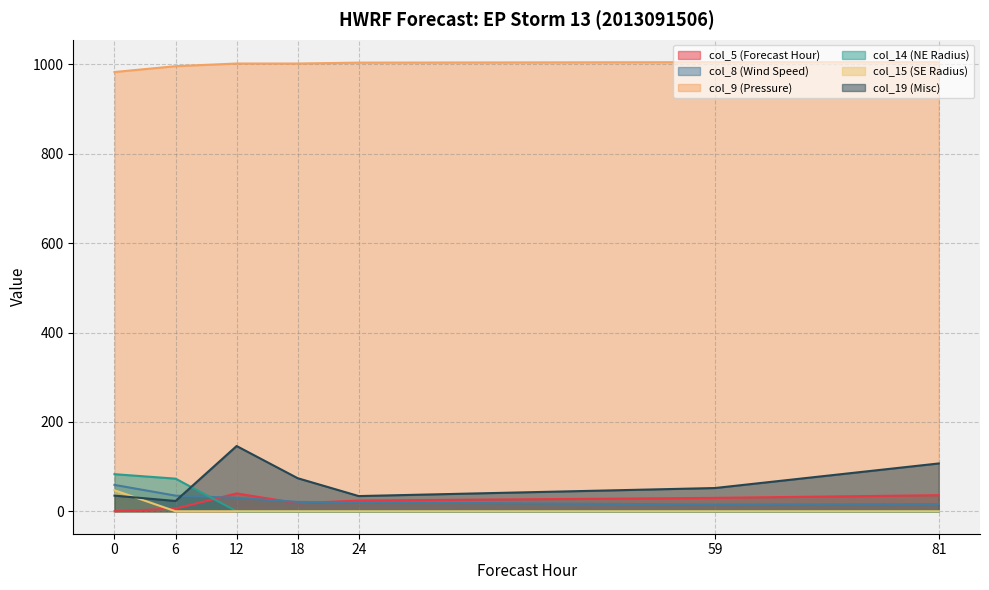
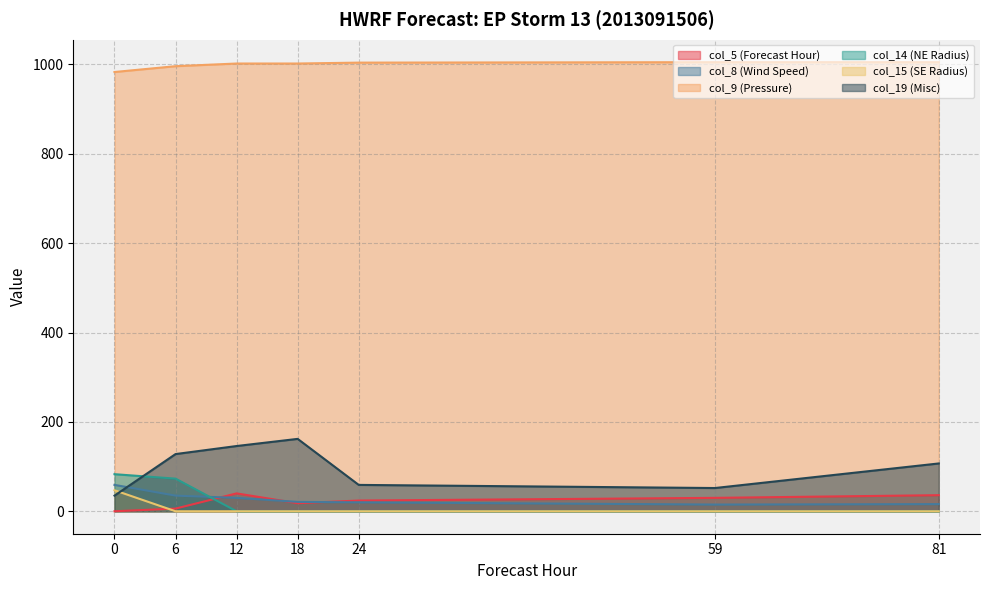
col_19 (Misc), 6: 20 -> 130
col_19 (Misc), 18: 70 -> 160
col_19 (Misc), 24: 30 -> 60
